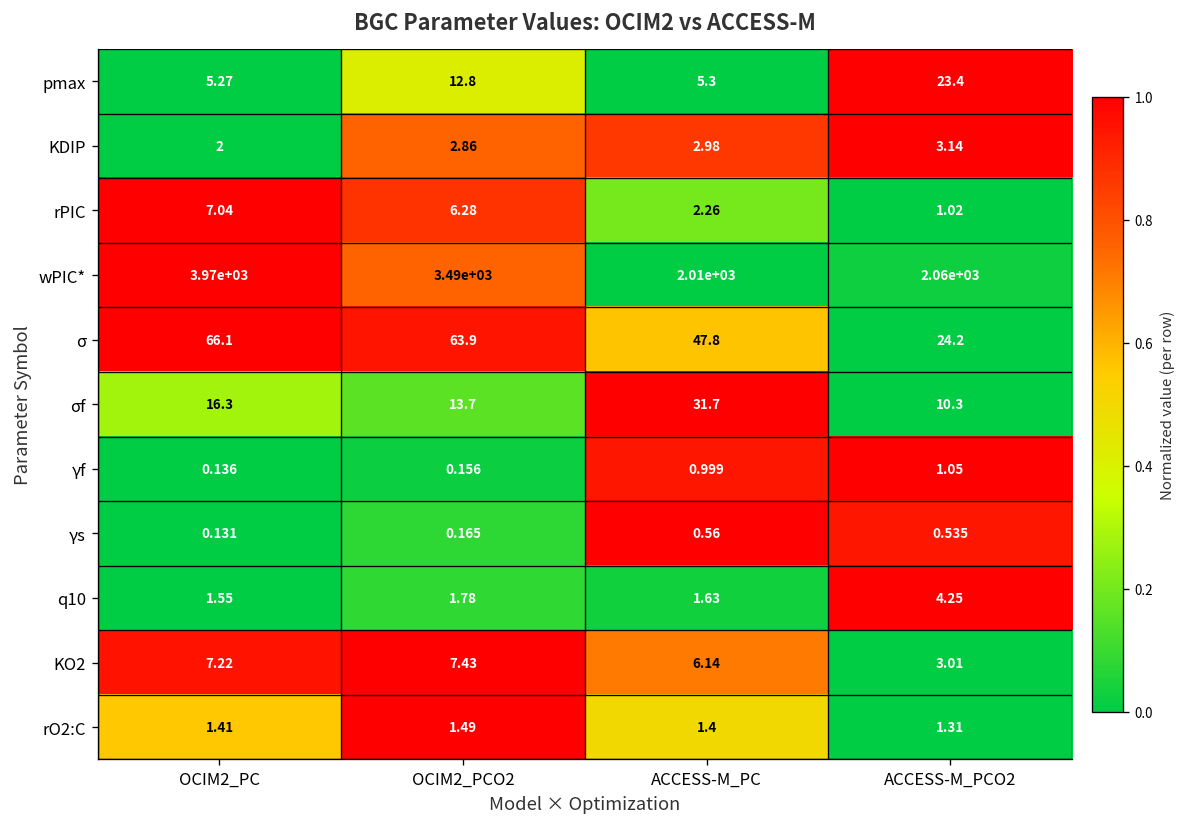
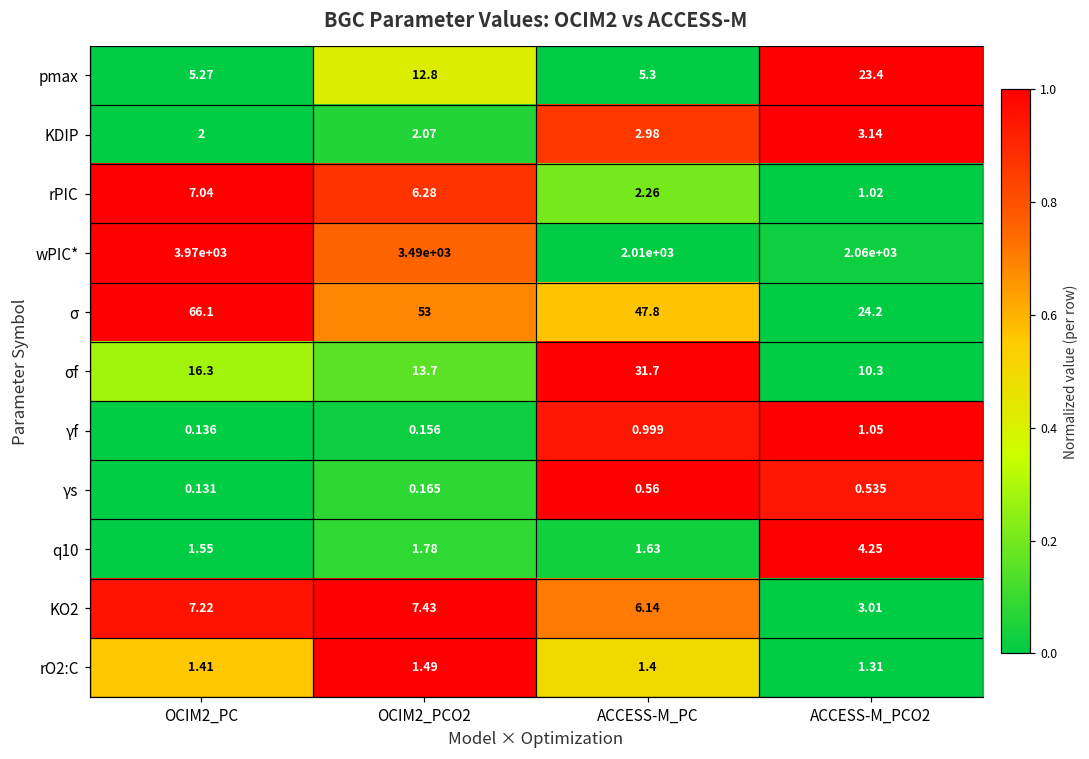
KDIP, OCIM2_PCO2: 2.86 -> 2.07
σ, OCIM2_PCO2: 63.9 -> 53
